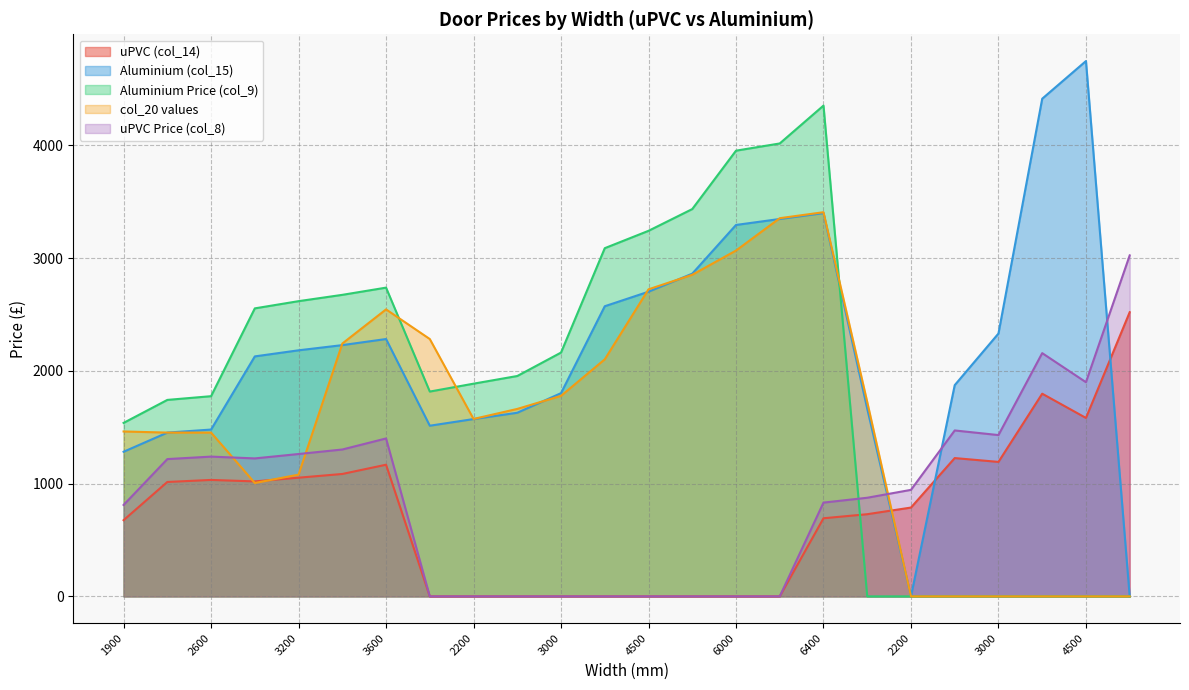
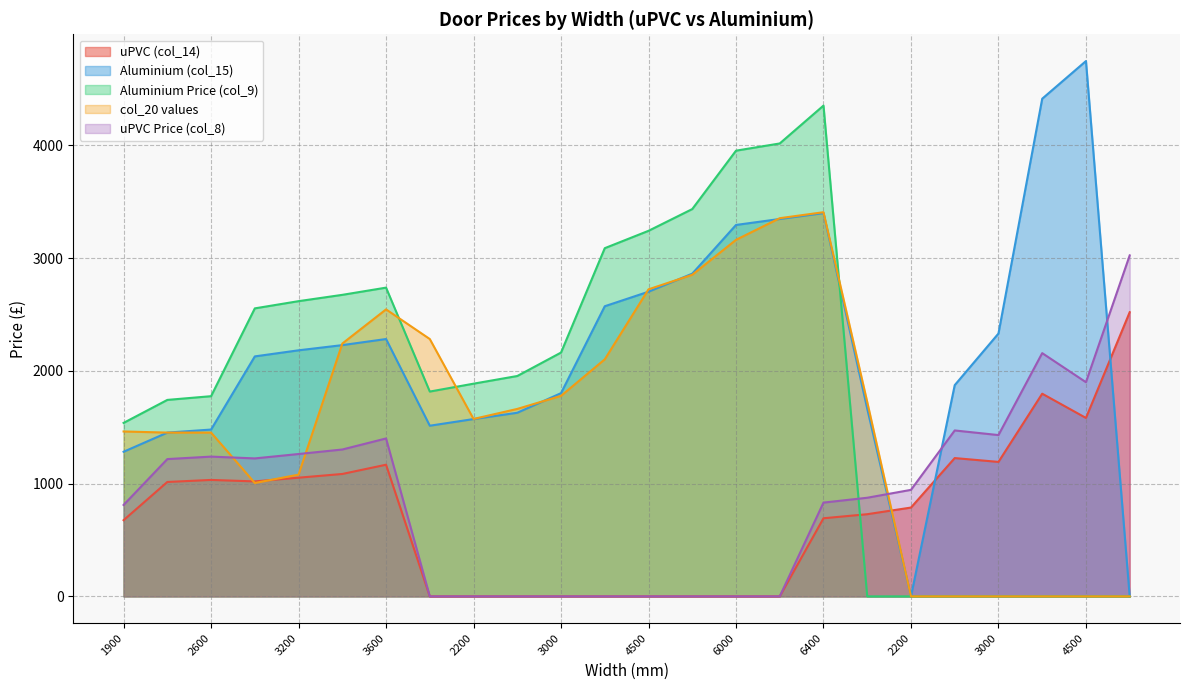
col_20 values, 6000: 3070 -> 3160
